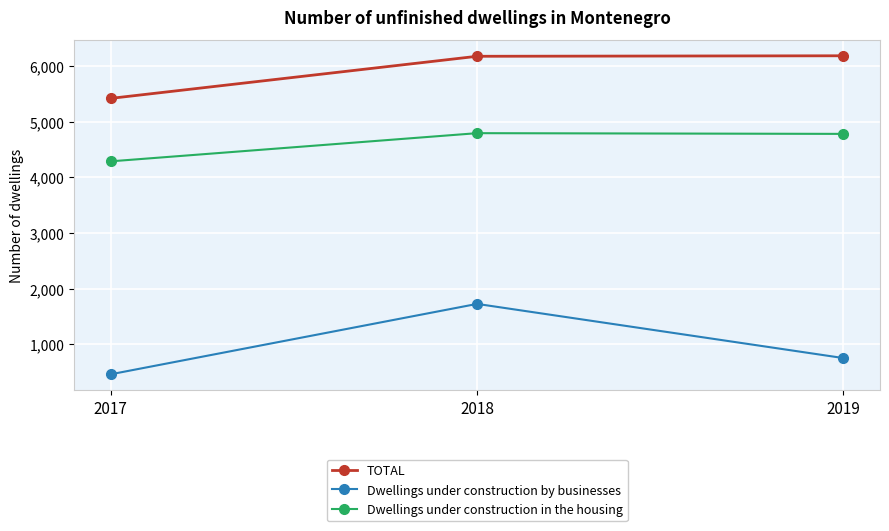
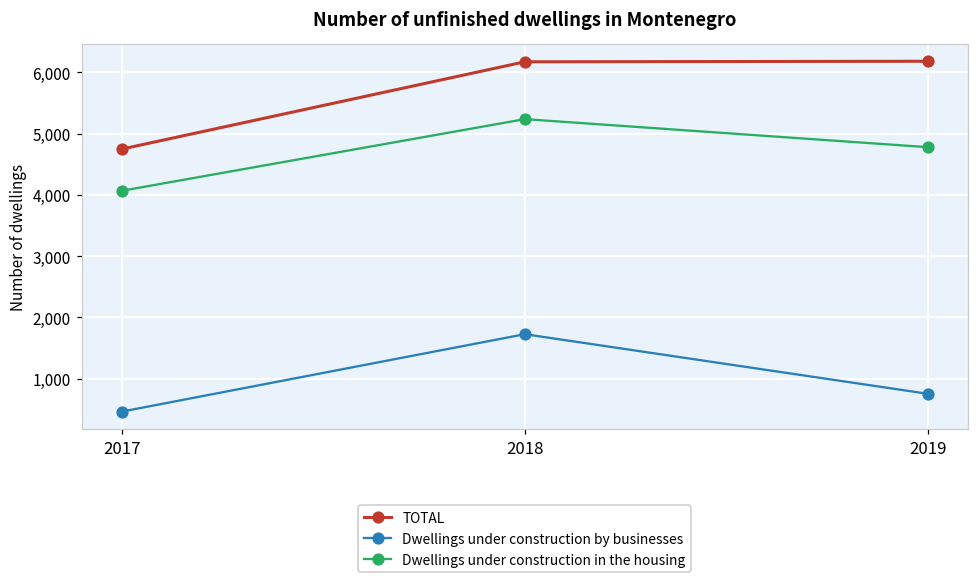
TOTAL, 2017: 5,400 -> 4,700
Dwellings under construction in the housing, 2017: 4,300 -> 4,100
Dwellings under construction in the housing, 2018: 4,800 -> 5,200
